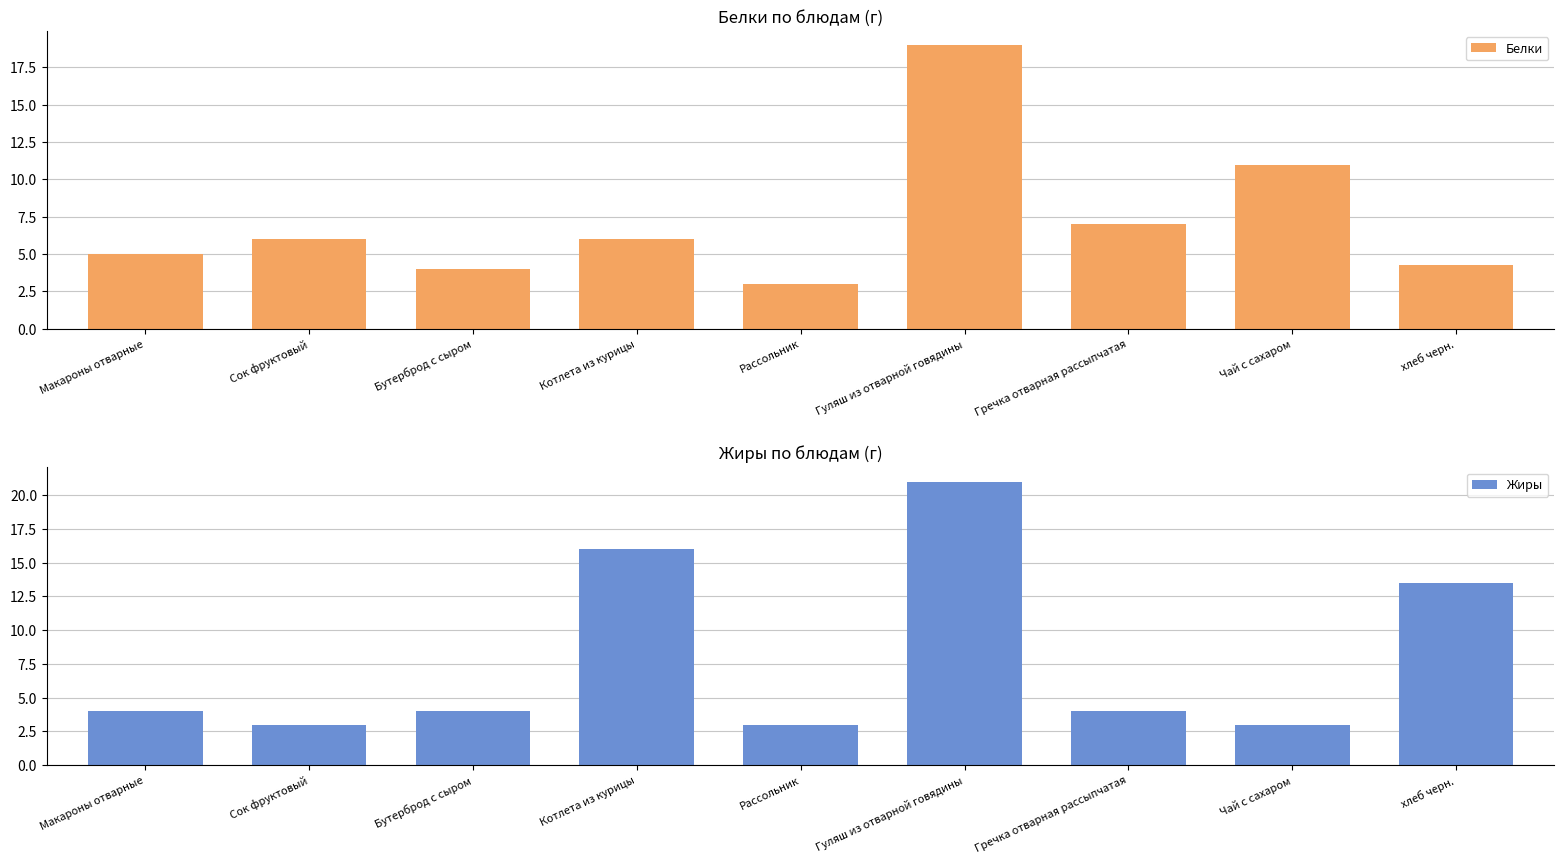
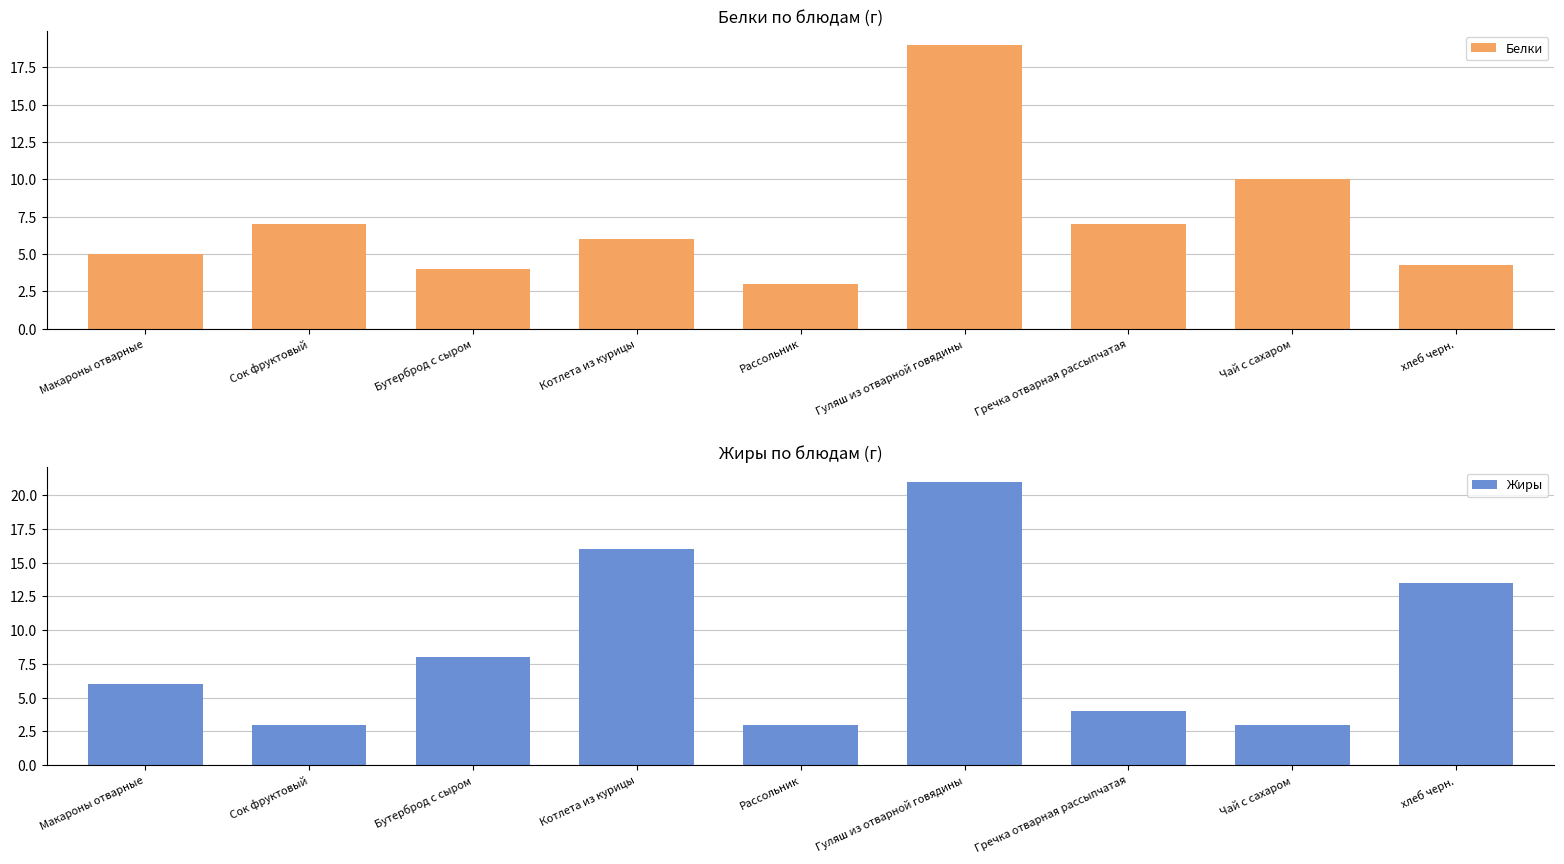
Белки по блюдам (г), Сок фруктовый: 6 -> 7
Белки по блюдам (г), Чай с сахаром: 11 -> 10
Жиры по блюдам (г), Макароны отварные: 4 -> 6
Жиры по блюдам (г), Бутерброд с сыром: 4 -> 8
